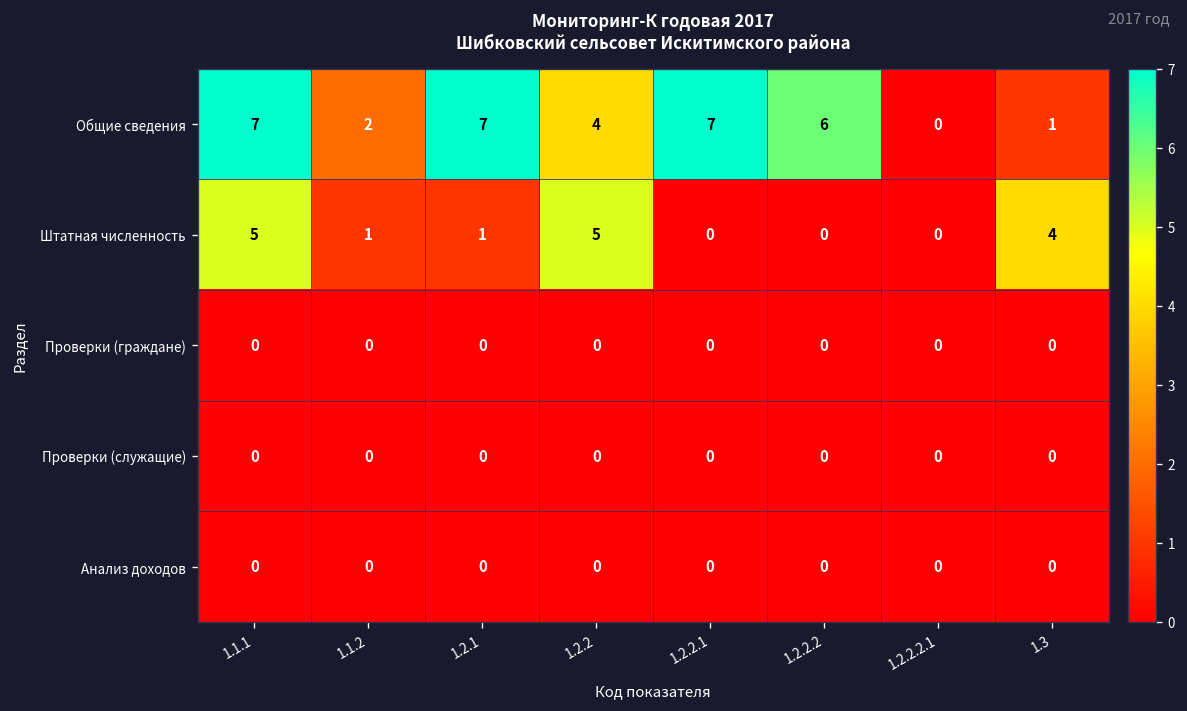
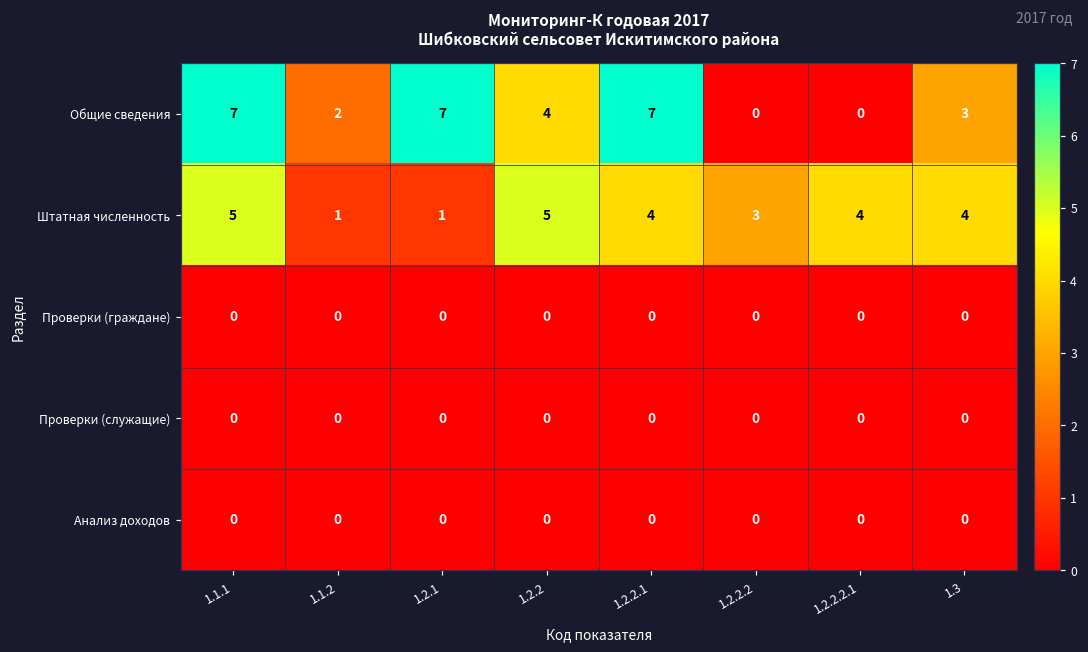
Общие сведения, 1.2.2.2: 6 -> 0
Общие сведения, 1.3: 1 -> 3
Штатная численность, 1.2.2.1: 0 -> 4
Штатная численность, 1.2.2.2: 0 -> 3
Штатная численность, 1.2.2.2.1: 0 -> 4
